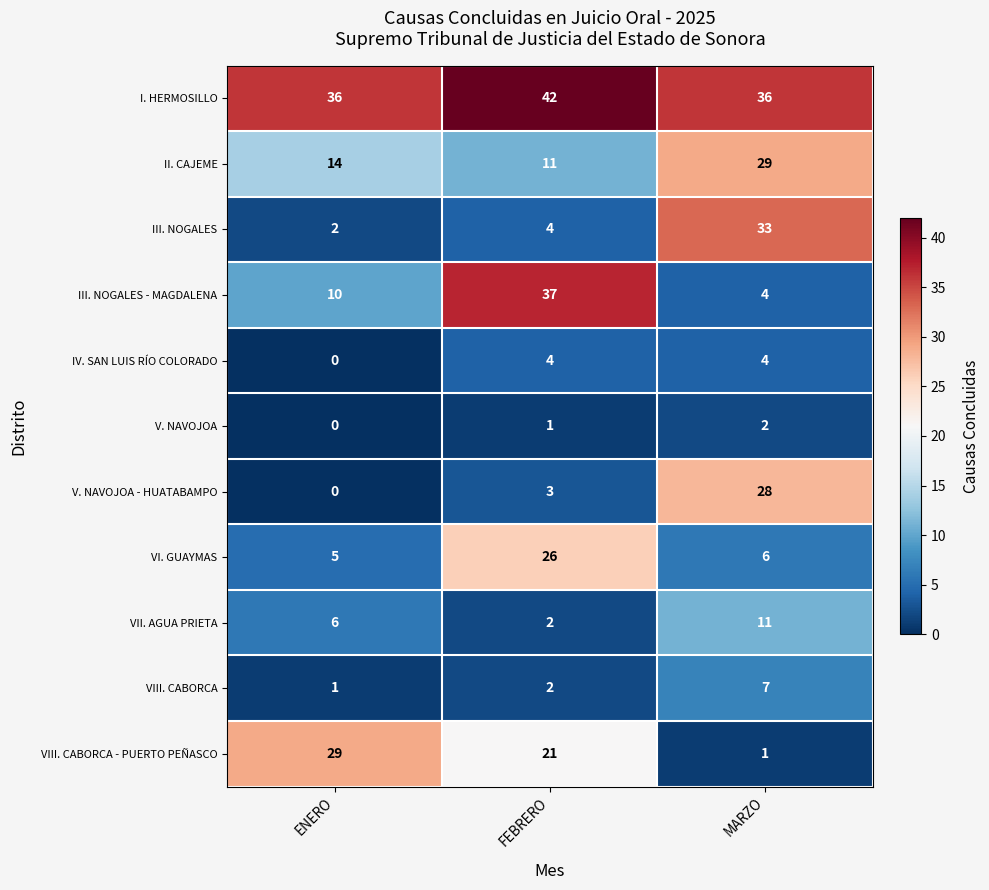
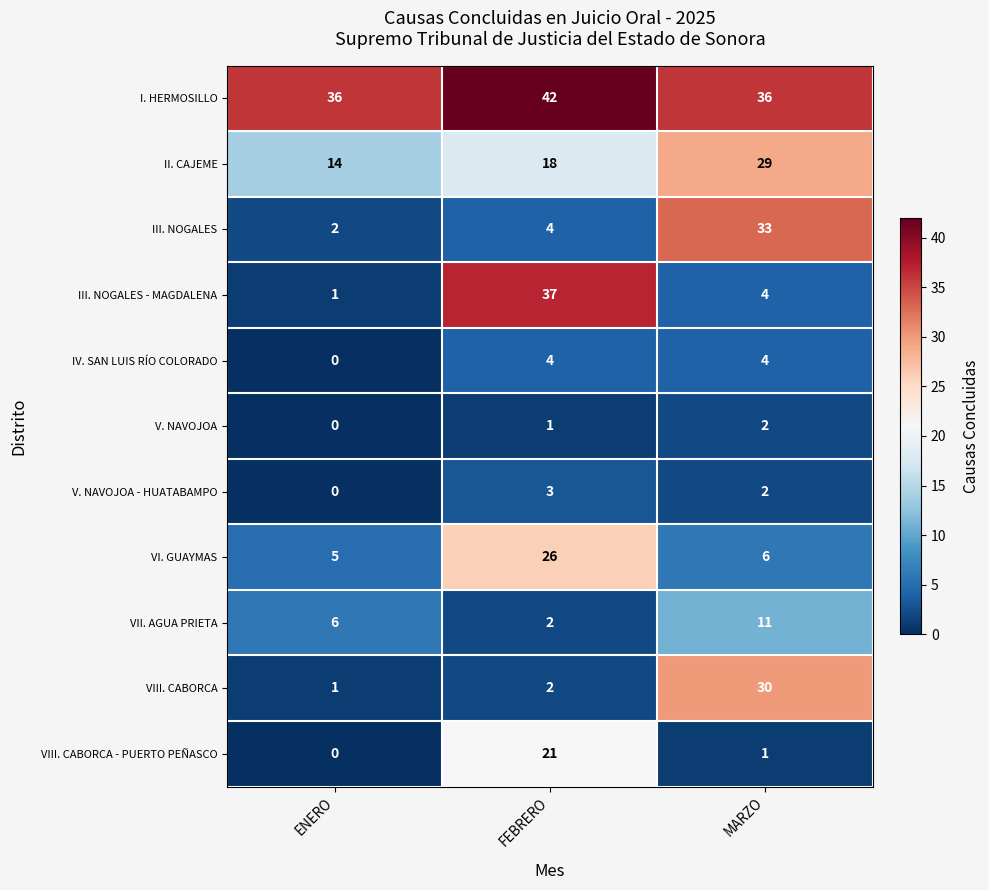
II. CAJEME, FEBRERO: 11 -> 18
III. NOGALES - MAGDALENA, ENERO: 10 -> 1
V. NAVOJOA - HUATABAMPO, MARZO: 28 -> 2
VIII. CABORCA, MARZO: 7 -> 30
VIII. CABORCA - PUERTO PEÑASCO, ENERO: 29 -> 0
